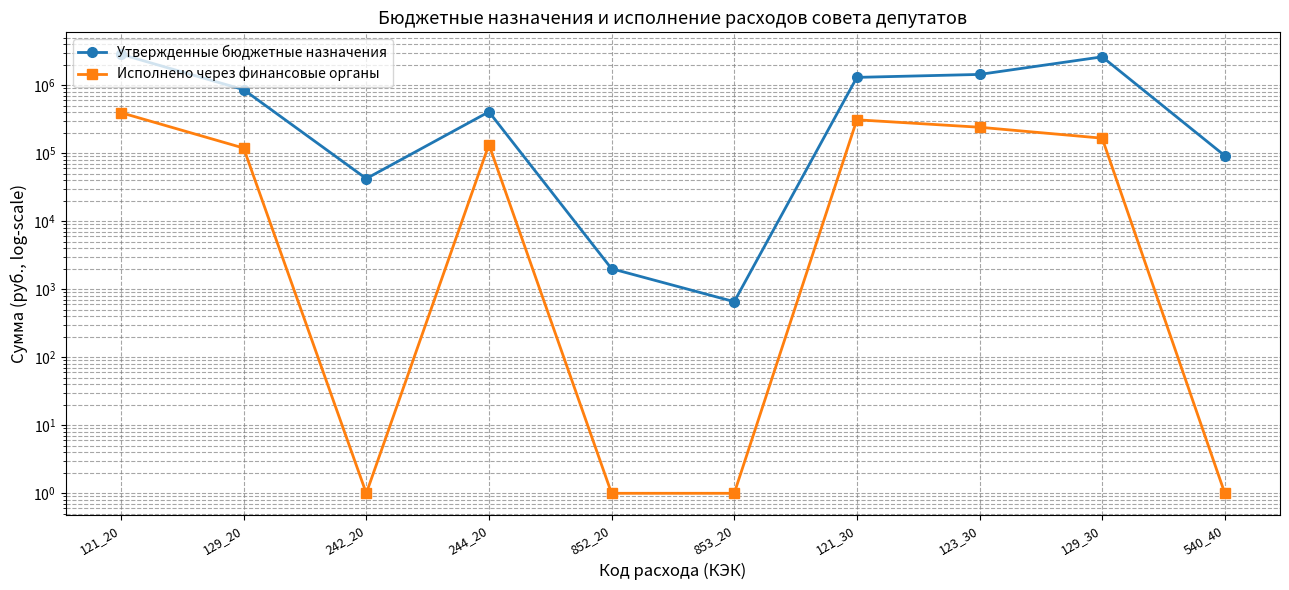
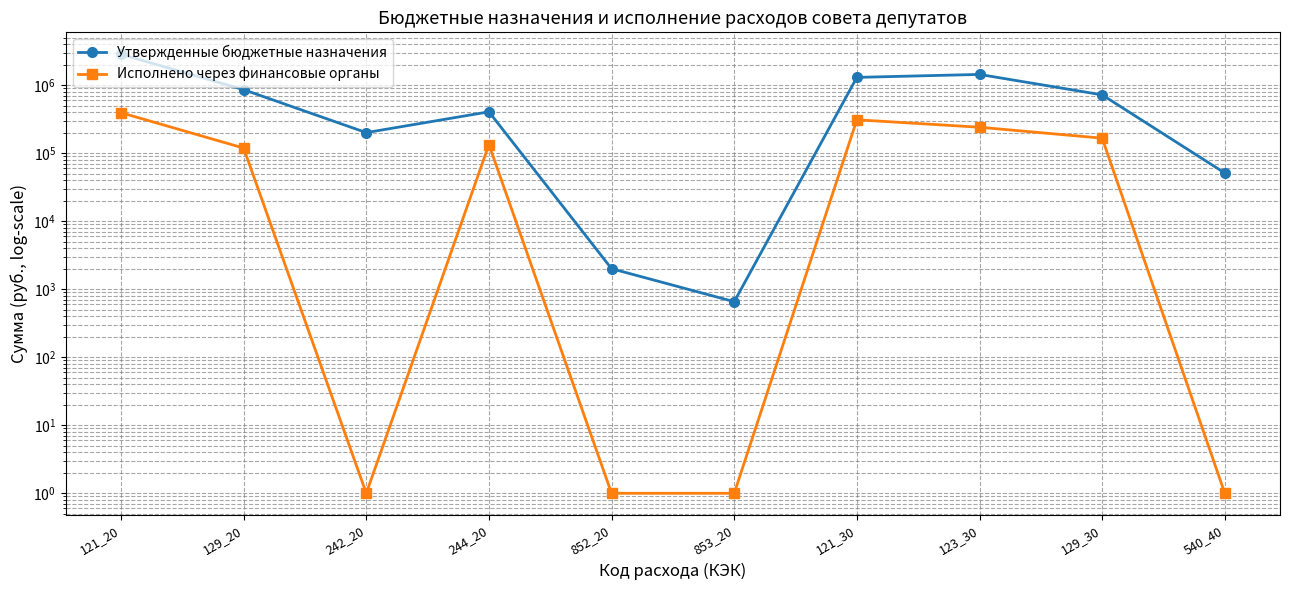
Утвержденные бюджетные назначения, 242_20: 40000 -> 200000
Утвержденные бюджетные назначения, 129_30: 2600000 -> 700000
Утвержденные бюджетные назначения, 540_40: 90000 -> 50000
